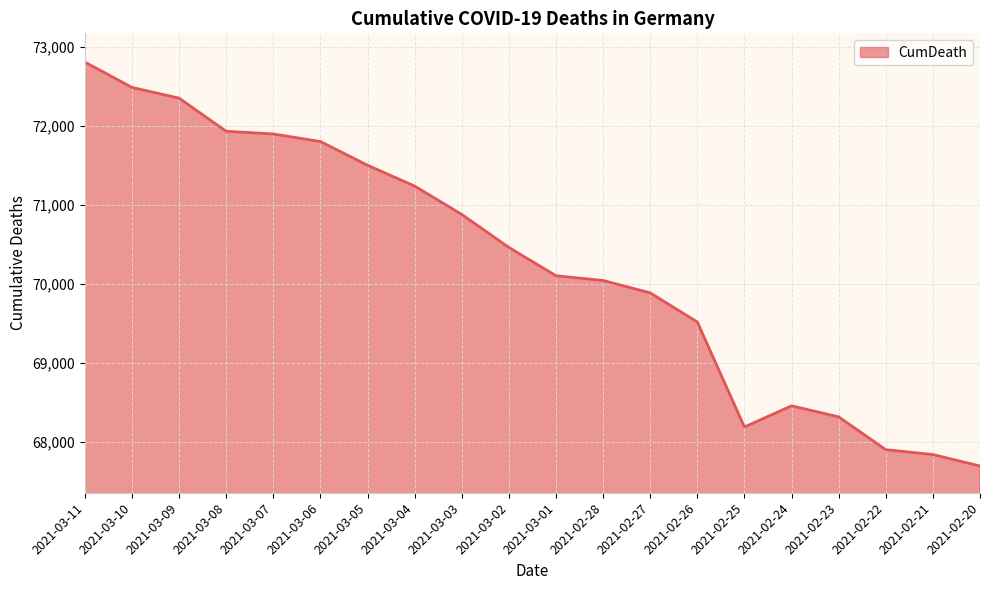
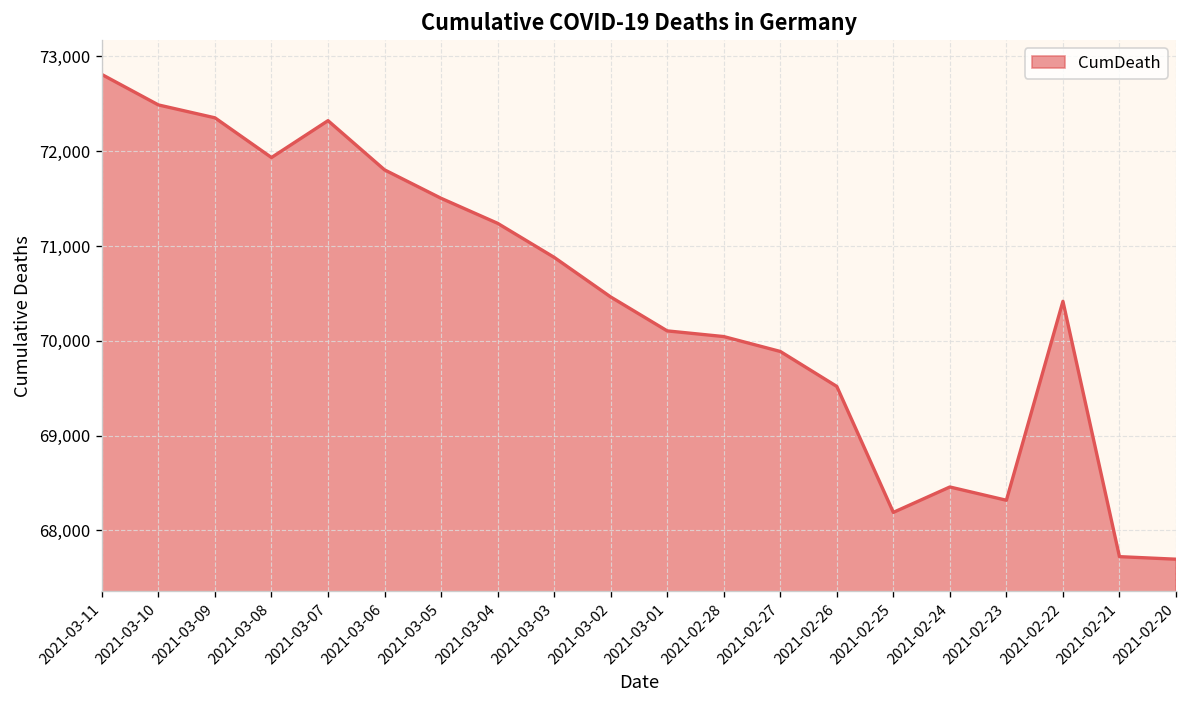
2021-03-07: 71,900 -> 72,300
2021-02-22: 67,900 -> 70,400
2021-02-21: 67,800 -> 67,700
